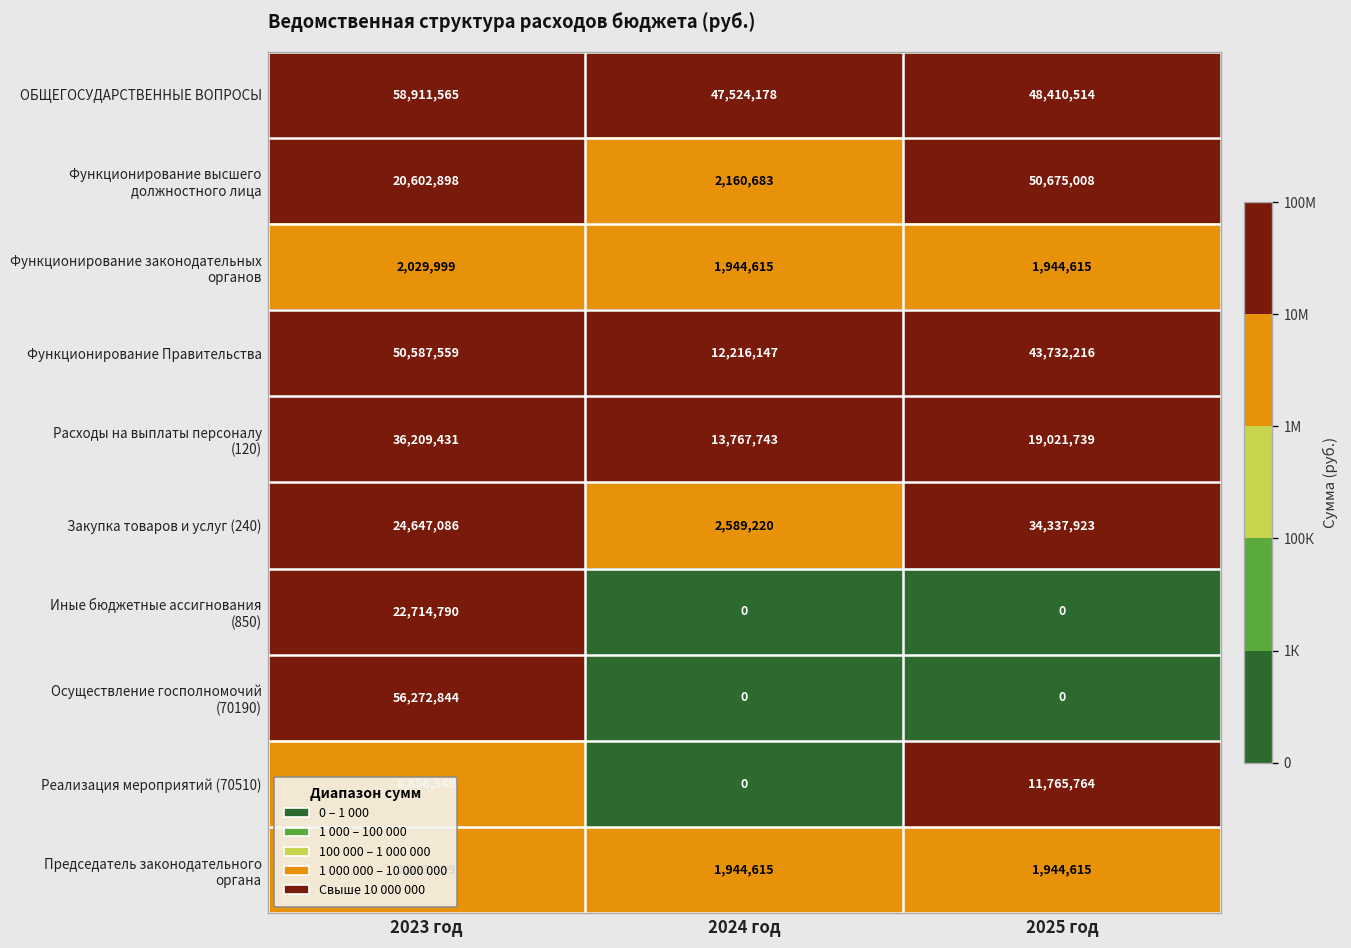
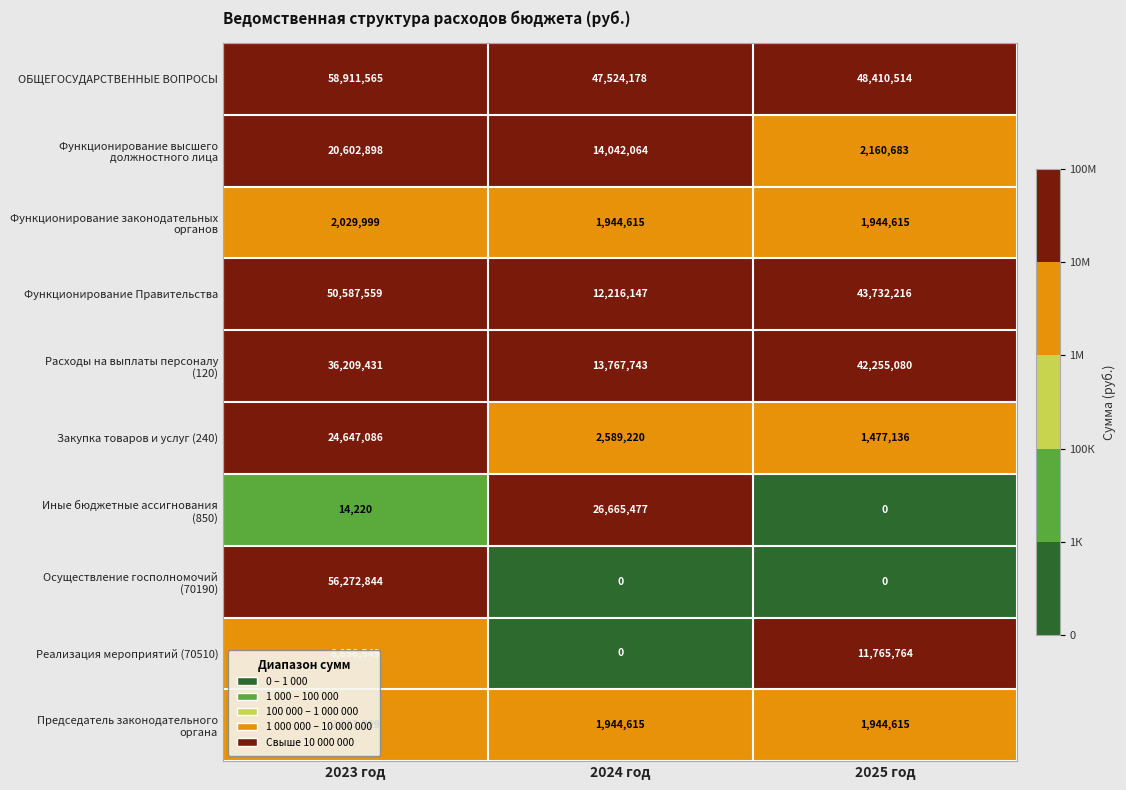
Функционирование высшего должностного лица, 2024 год: 2,160,683 -> 14,042,064
Функционирование высшего должностного лица, 2025 год: 50,675,008 -> 2,160,683
Расходы на выплаты персоналу (120), 2025 год: 19,021,739 -> 42,255,080
Закупка товаров и услуг (240), 2025 год: 34,337,923 -> 1,477,136
Иные бюджетные ассигнования (850), 2023 год: 22,714,790 -> 14,220
Иные бюджетные ассигнования (850), 2024 год: 0 -> 26,665,477
